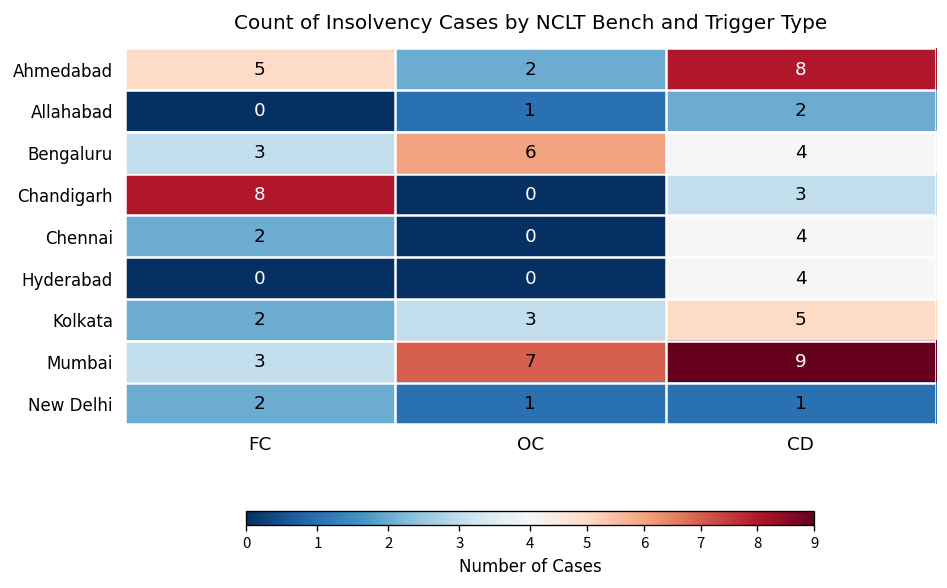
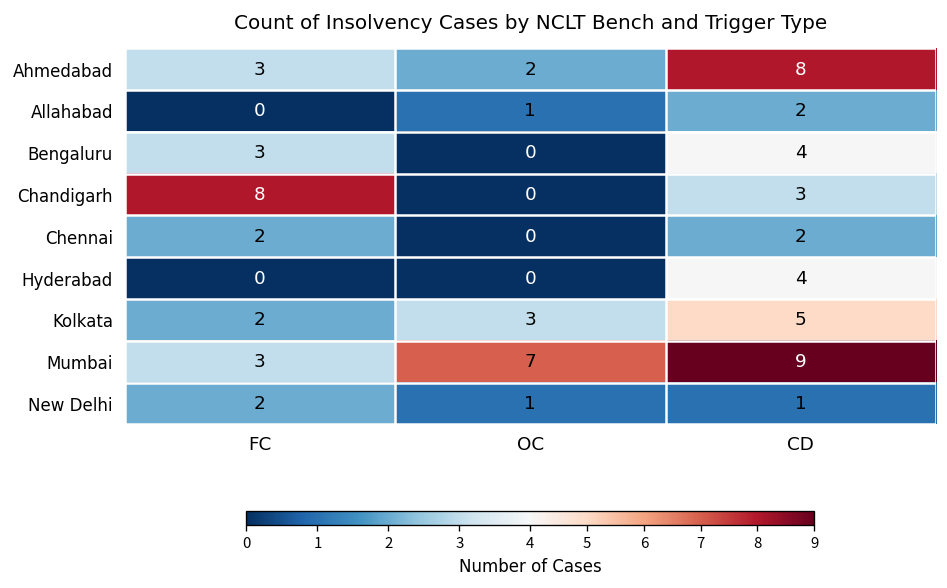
Ahmedabad, FC: 5 -> 3
Bengaluru, OC: 6 -> 0
Chennai, CD: 4 -> 2
